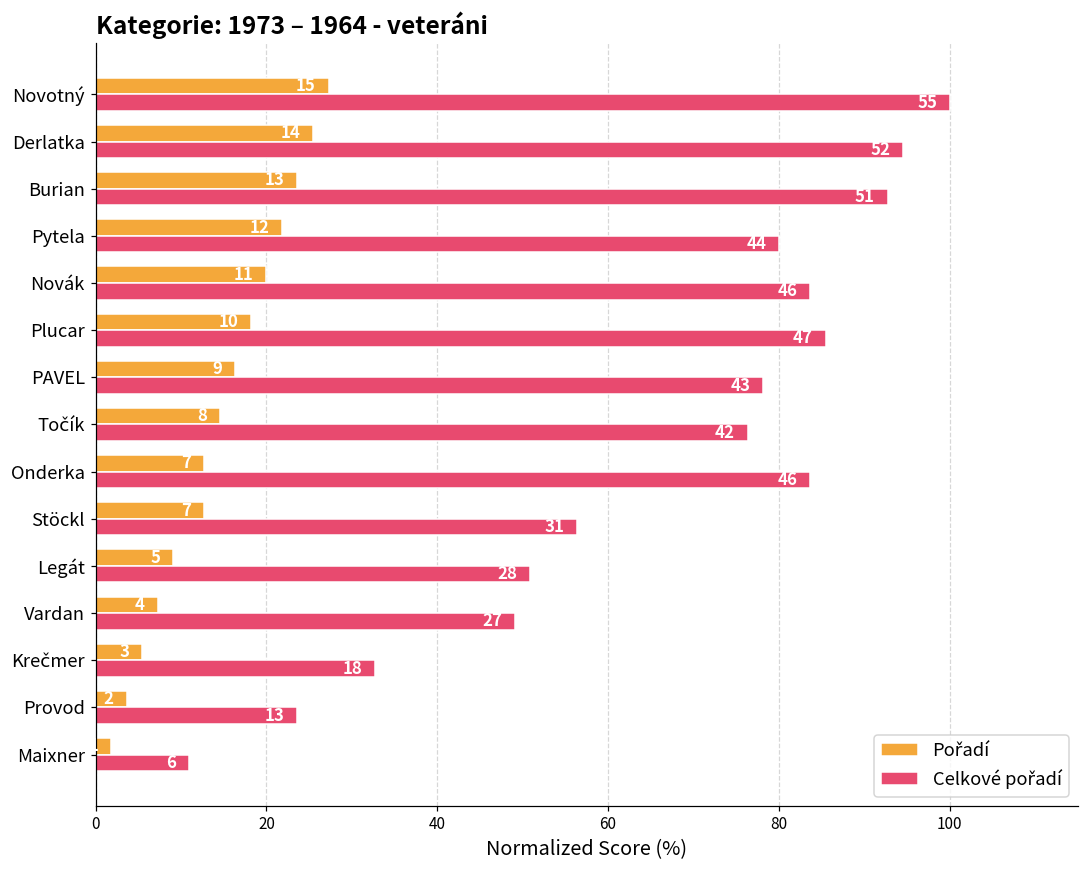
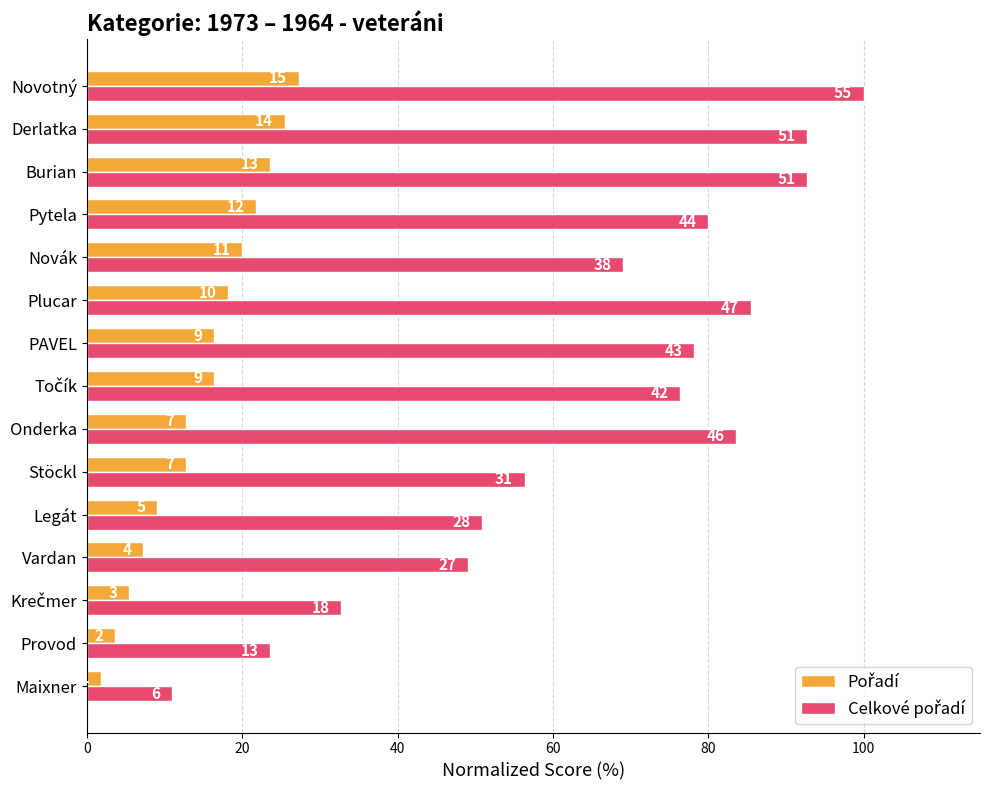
Celkové pořadí, Derlatka: 52 -> 51
Celkové pořadí, Novák: 46 -> 38
Pořadí, Točík: 8 -> 9
